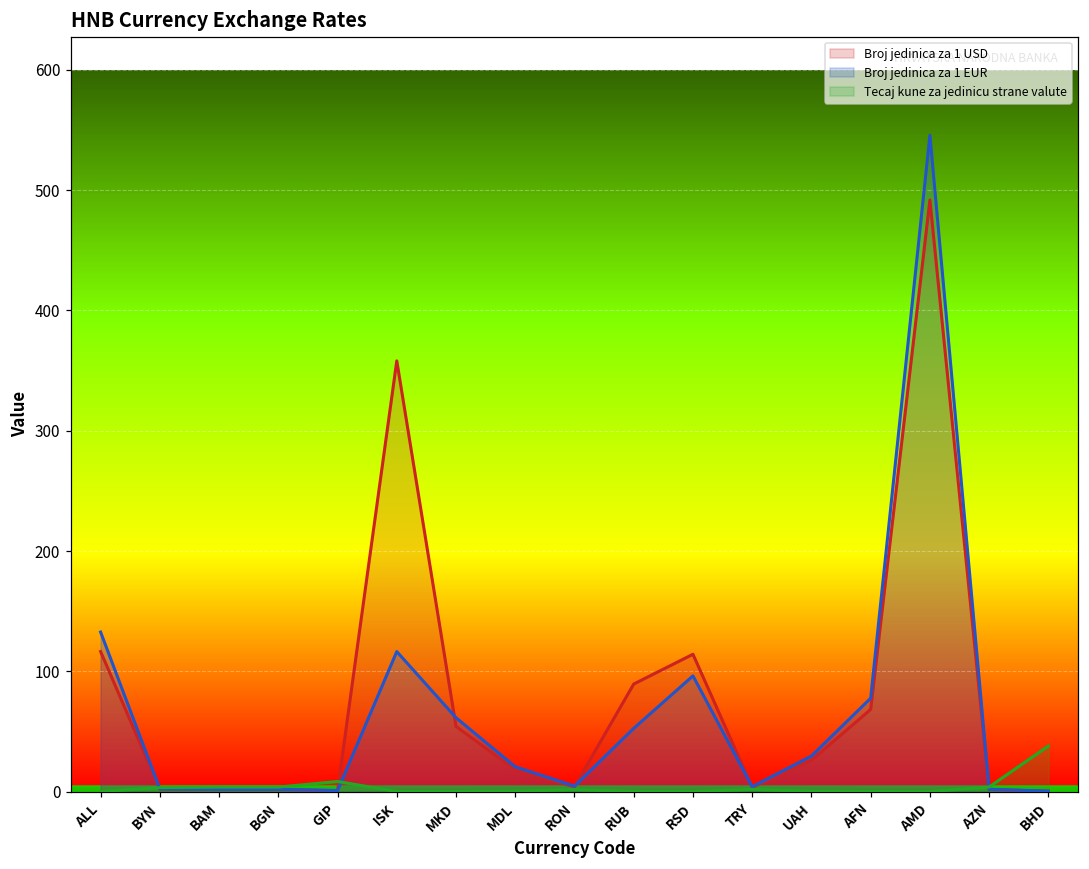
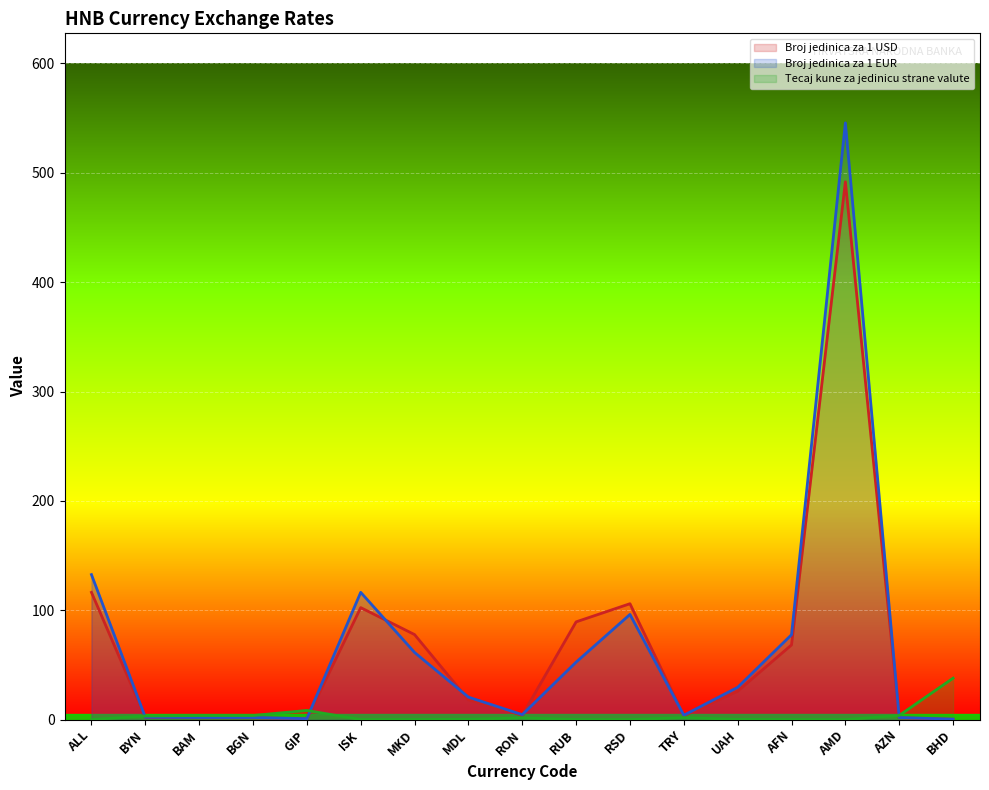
Broj jedinica za 1 USD, ISK: 358 -> 102
Broj jedinica za 1 USD, MKD: 54 -> 78
Broj jedinica za 1 USD, RSD: 114 -> 106
